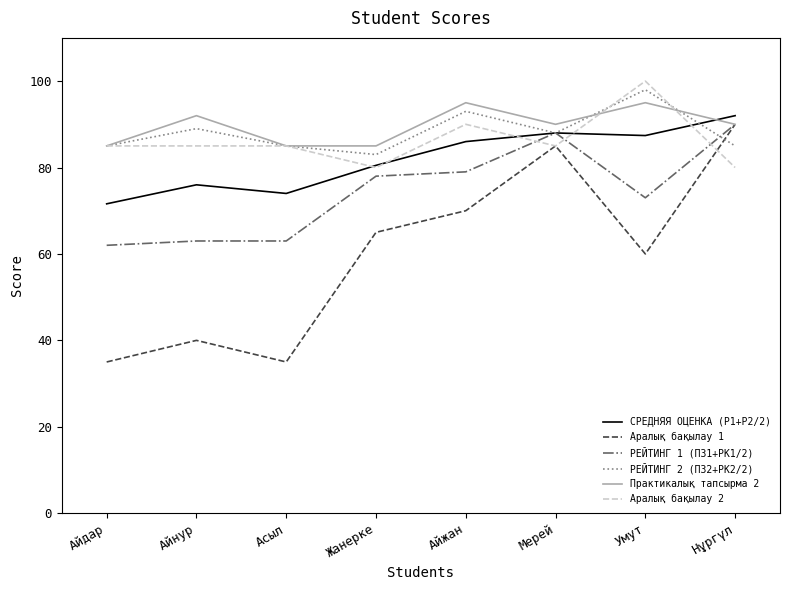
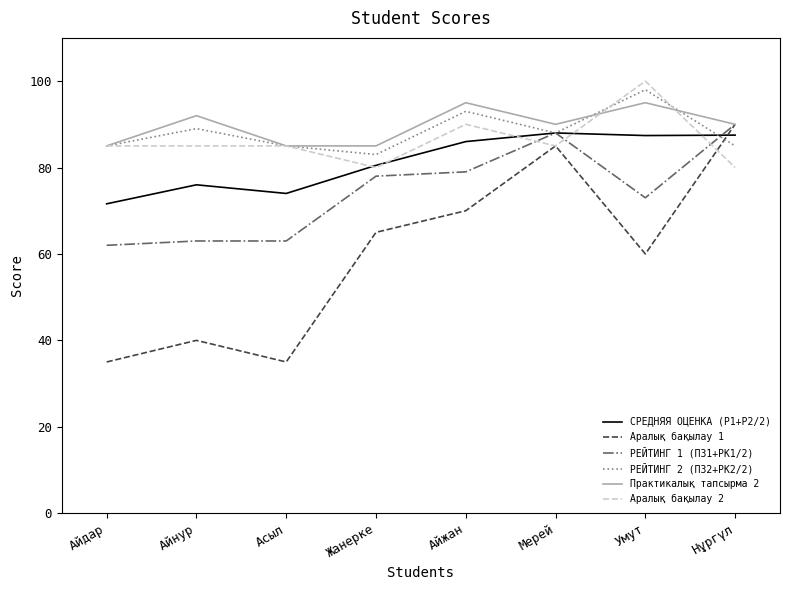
СРЕДНЯЯ ОЦЕНКА (Р1+Р2/2), Нұргүл: 92 -> 88
